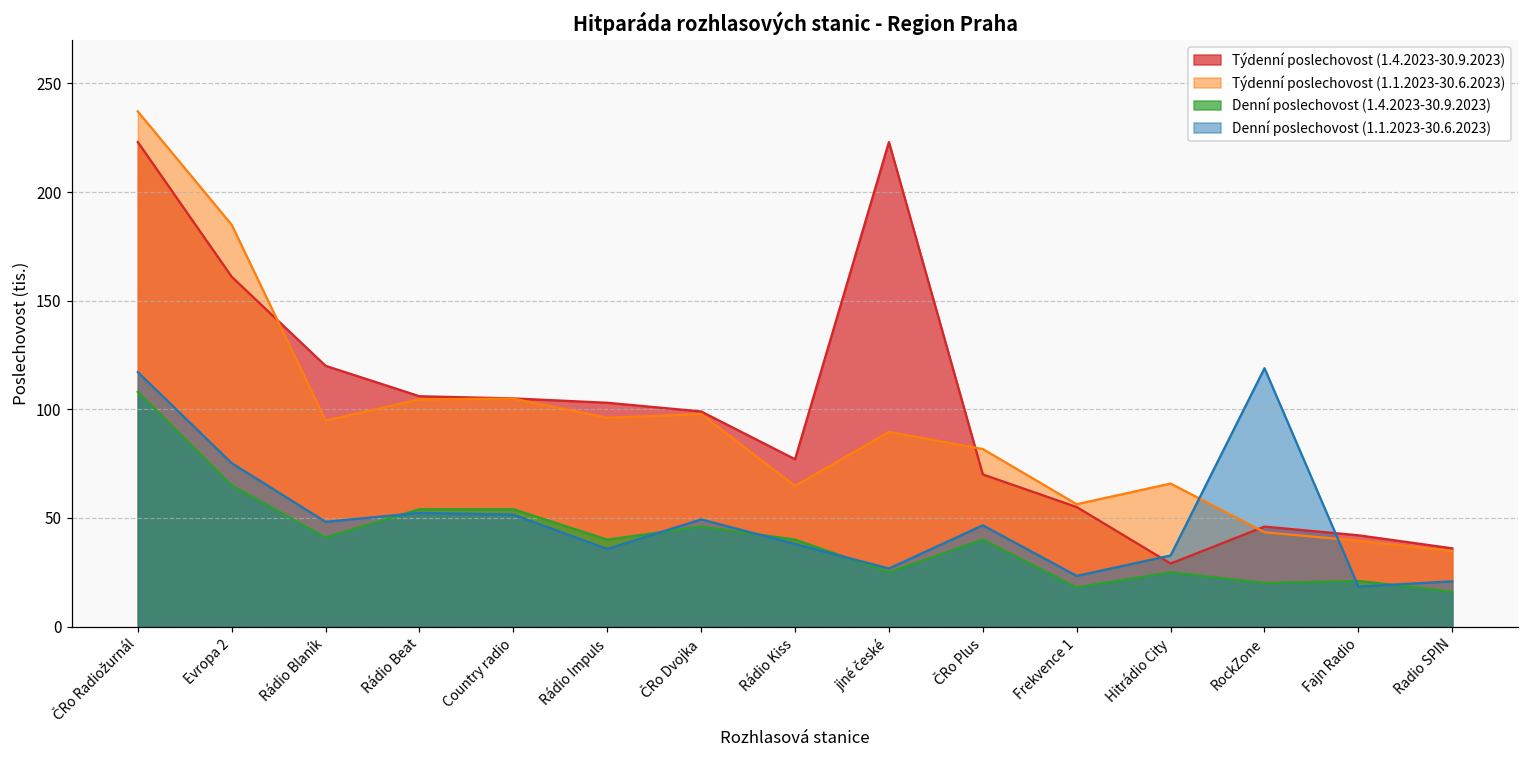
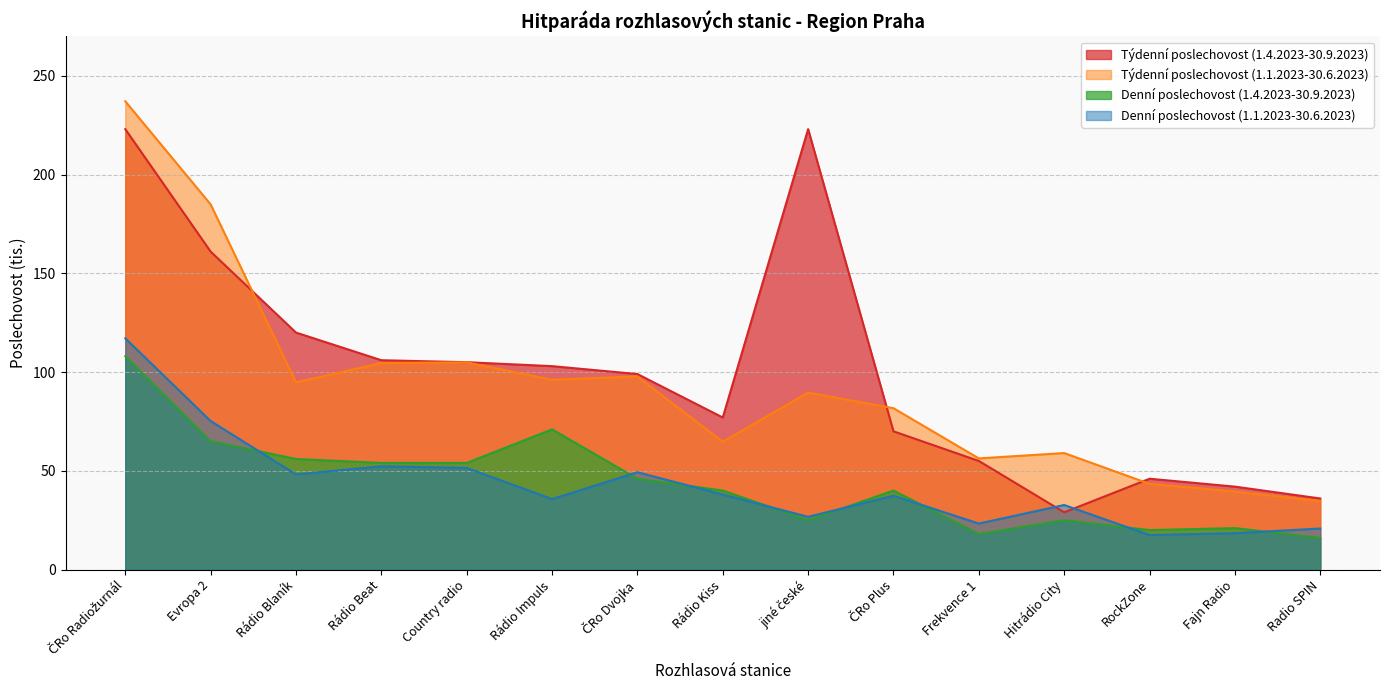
Denní poslechovost (1.4.2023-30.9.2023), Rádio Blaník: 41 -> 56
Denní poslechovost (1.4.2023-30.9.2023), Rádio Impuls: 40 -> 71
Denní poslechovost (1.1.2023-30.6.2023), ČRo Plus: 47 -> 37
Týdenní poslechovost (1.1.2023-30.6.2023), Hitrádio City: 66 -> 59
Denní poslechovost (1.1.2023-30.6.2023), RockZone: 119 -> 18
